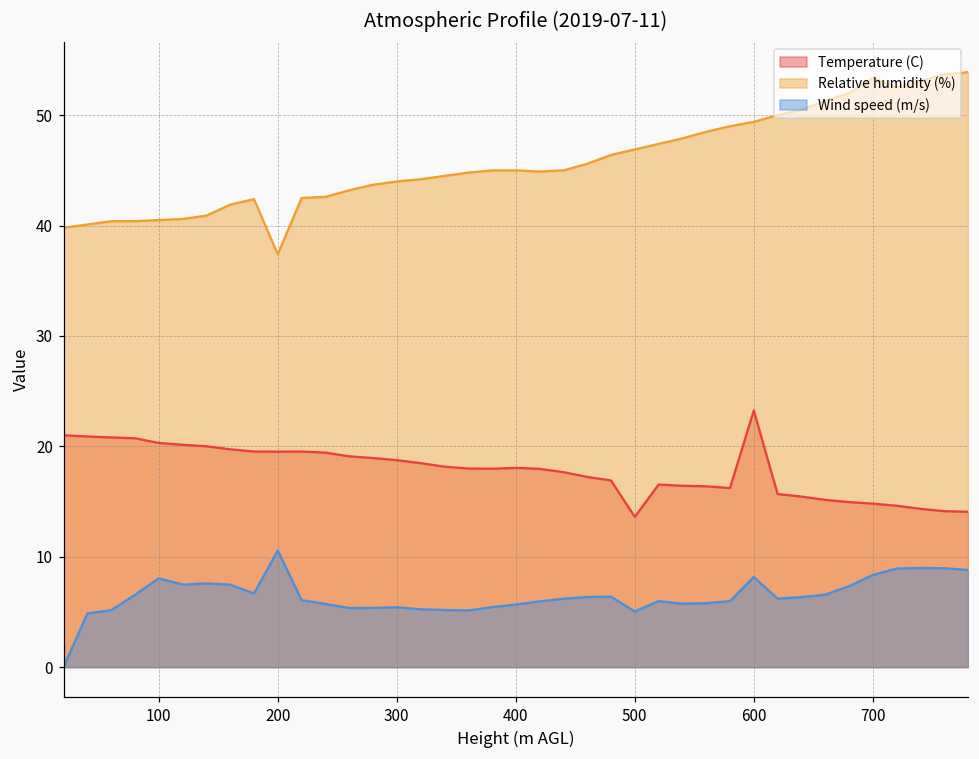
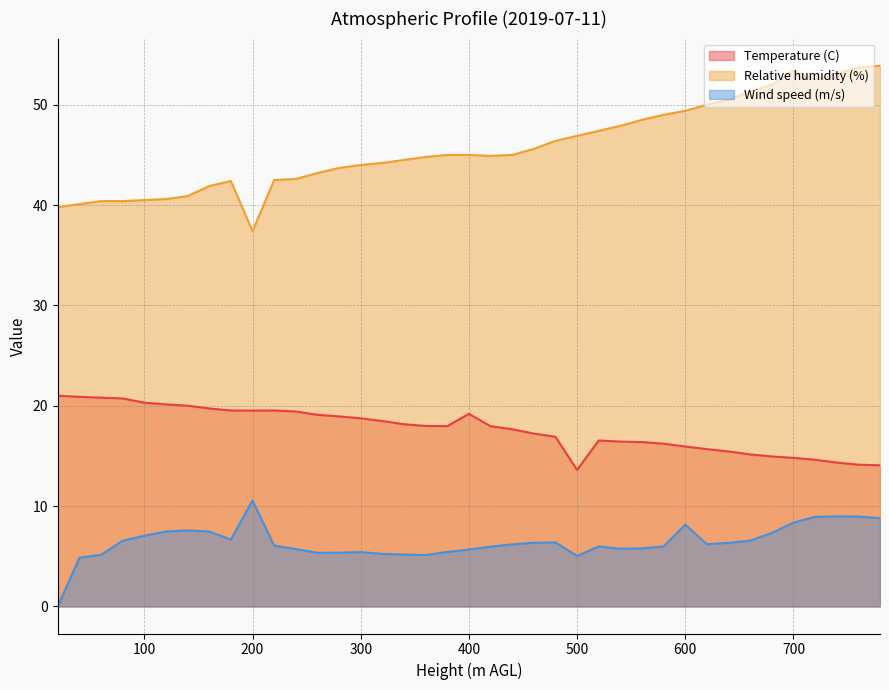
Wind speed (m/s), 100: 8.1 -> 7.1
Temperature (C), 400: 18.1 -> 19.2
Temperature (C), 600: 23.3 -> 15.9
